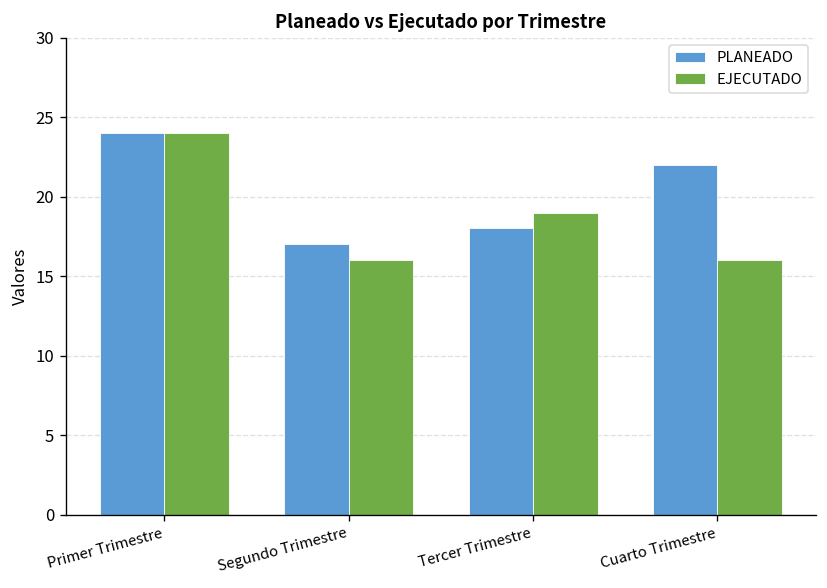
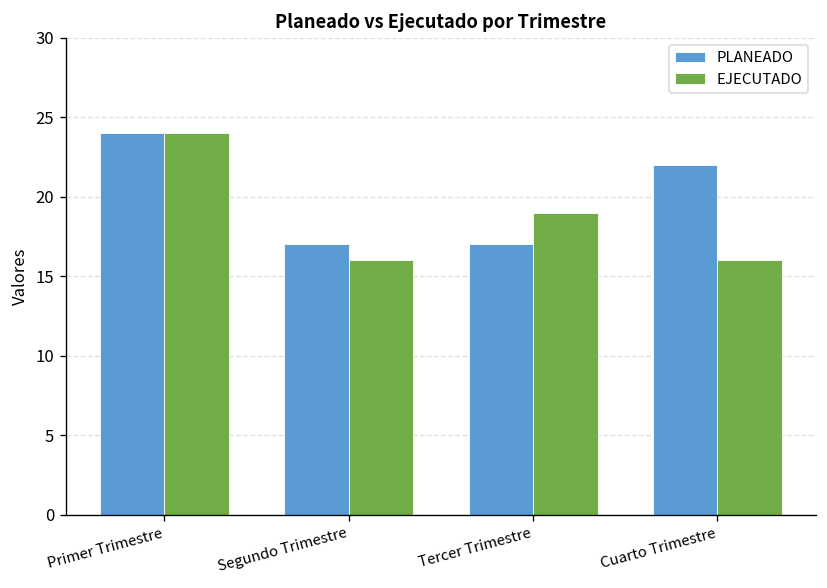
PLANEADO, Tercer Trimestre: 18 -> 17
